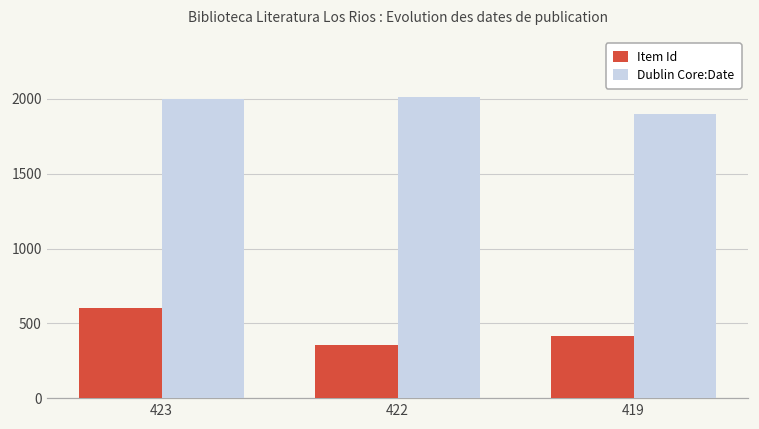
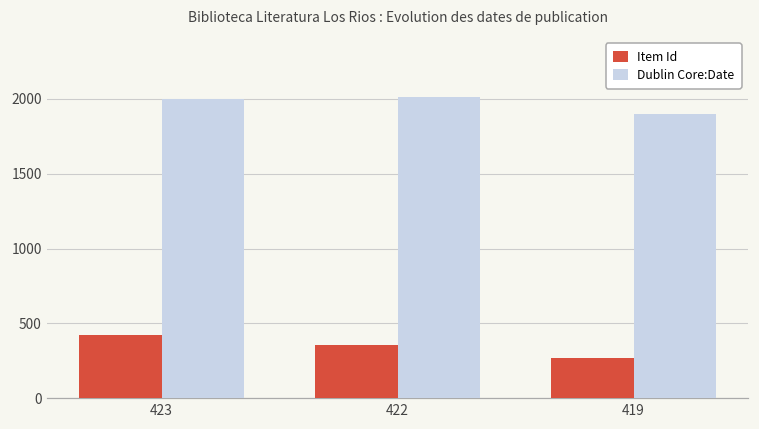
Item Id, 423: 600 -> 420
Item Id, 419: 420 -> 270
